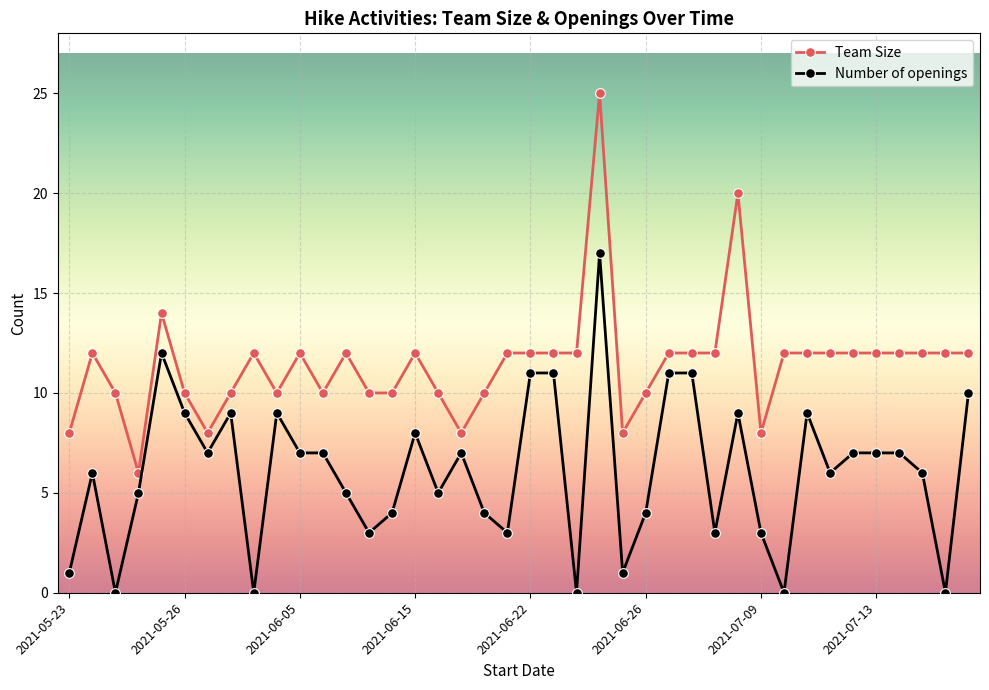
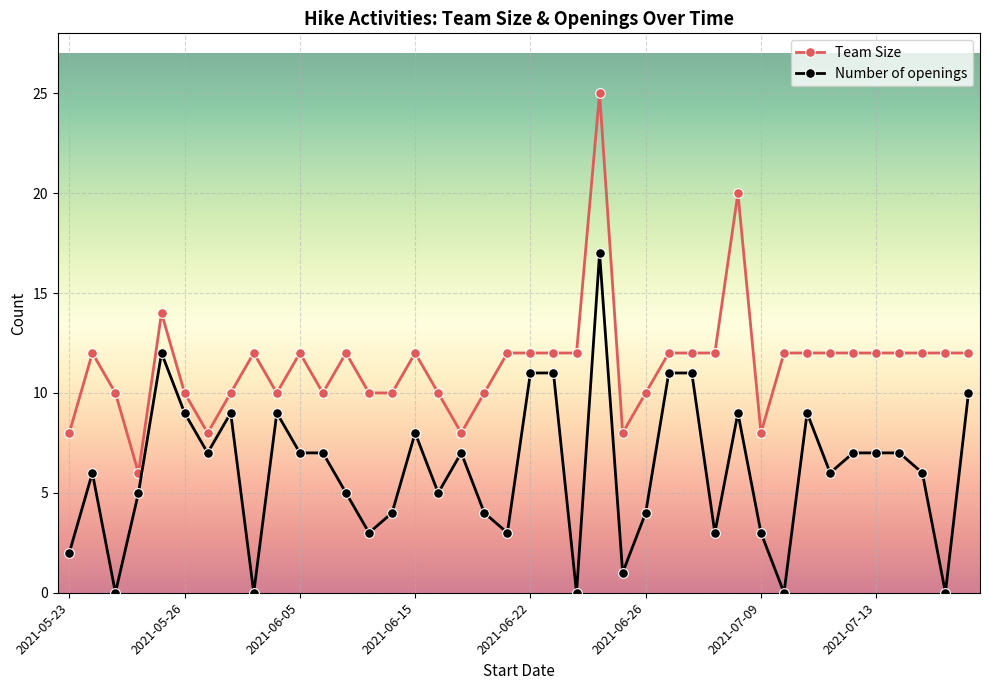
Number of openings, 2021-05-23: 1 -> 2
